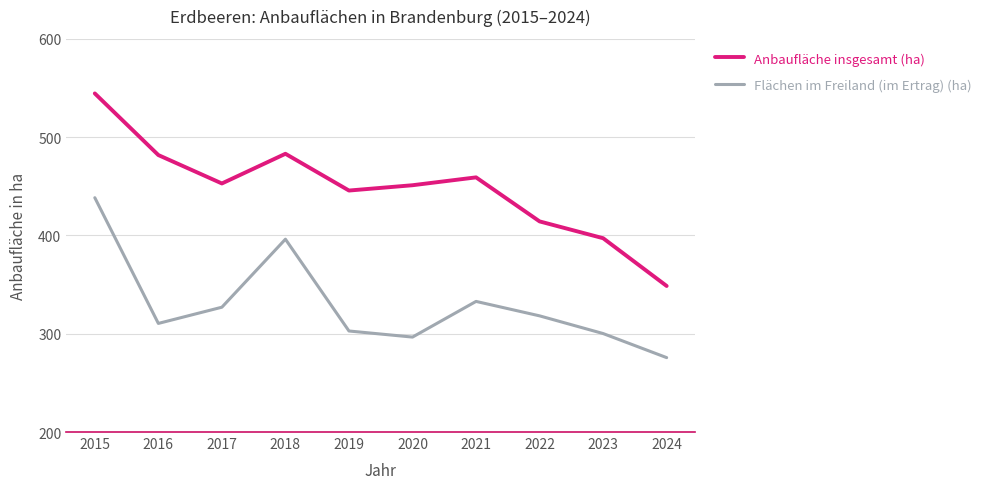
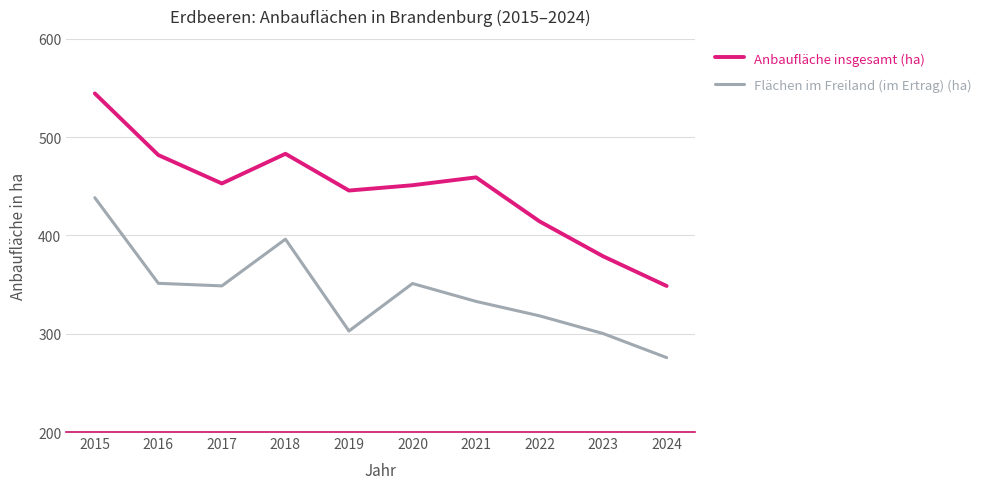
Flächen im Freiland (im Ertrag) (ha), 2016: 310 -> 350
Flächen im Freiland (im Ertrag) (ha), 2017: 330 -> 350
Flächen im Freiland (im Ertrag) (ha), 2020: 300 -> 350
Anbaufläche insgesamt (ha), 2023: 400 -> 380
